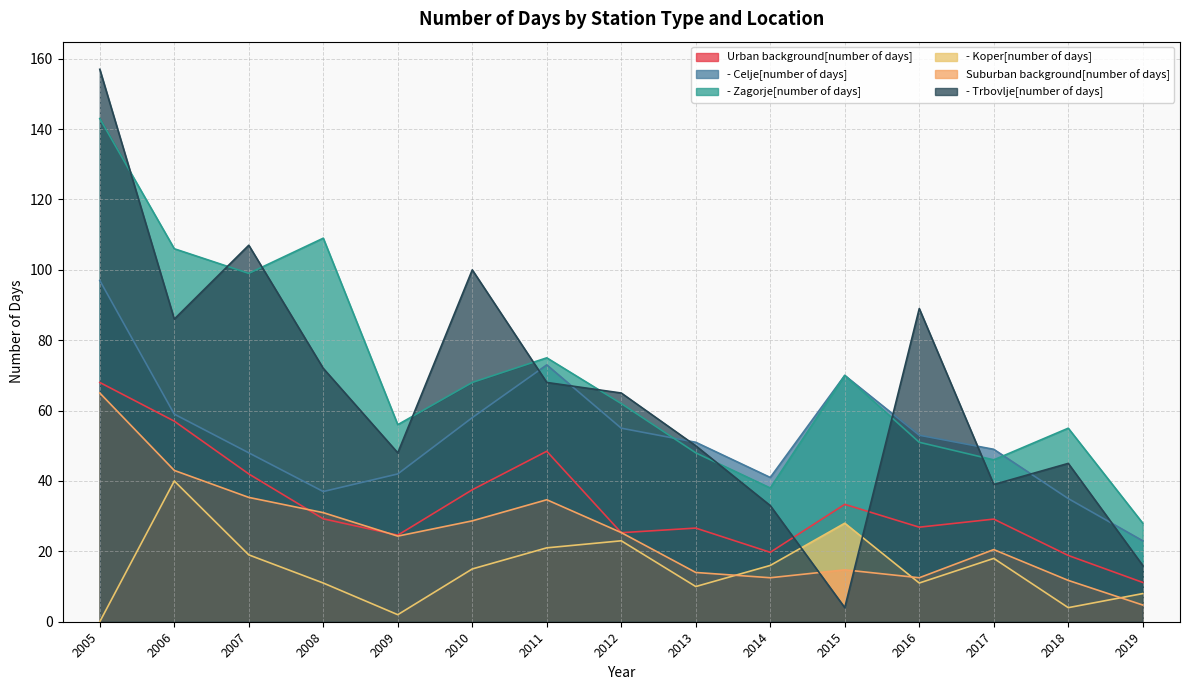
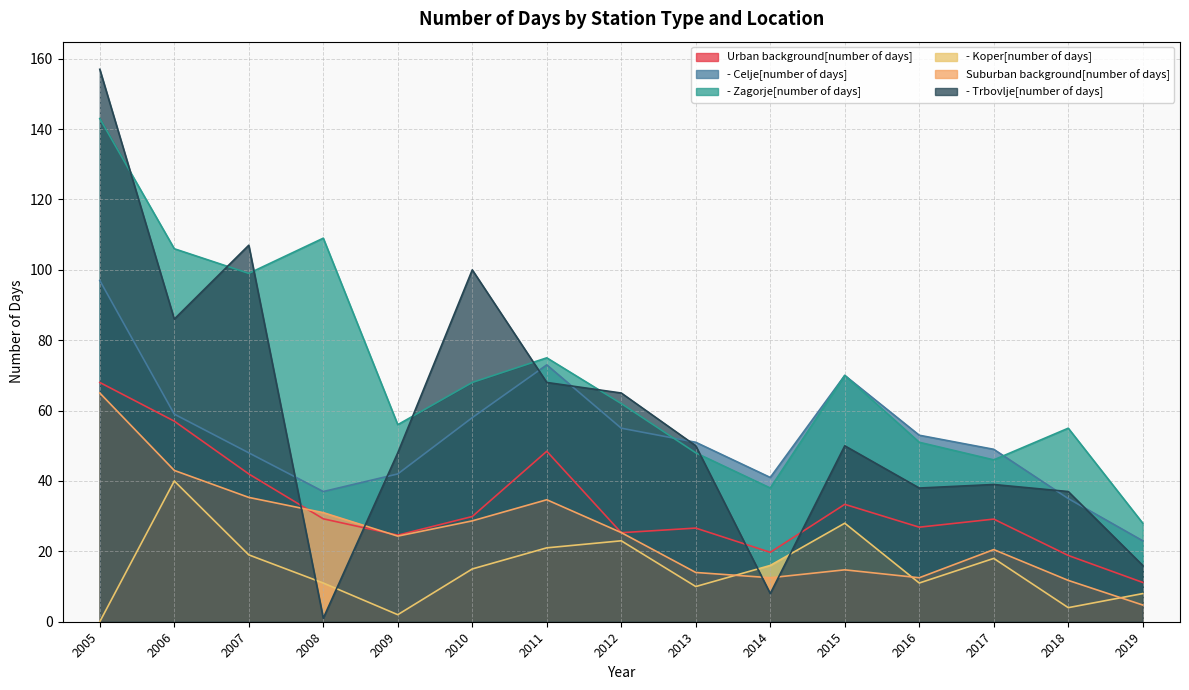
- Trbovlje[number of days], 2008: 72 -> 1
Urban background[number of days], 2010: 38 -> 30
- Trbovlje[number of days], 2014: 33 -> 8
- Trbovlje[number of days], 2015: 4 -> 50
- Trbovlje[number of days], 2016: 89 -> 38
- Trbovlje[number of days], 2018: 45 -> 37
